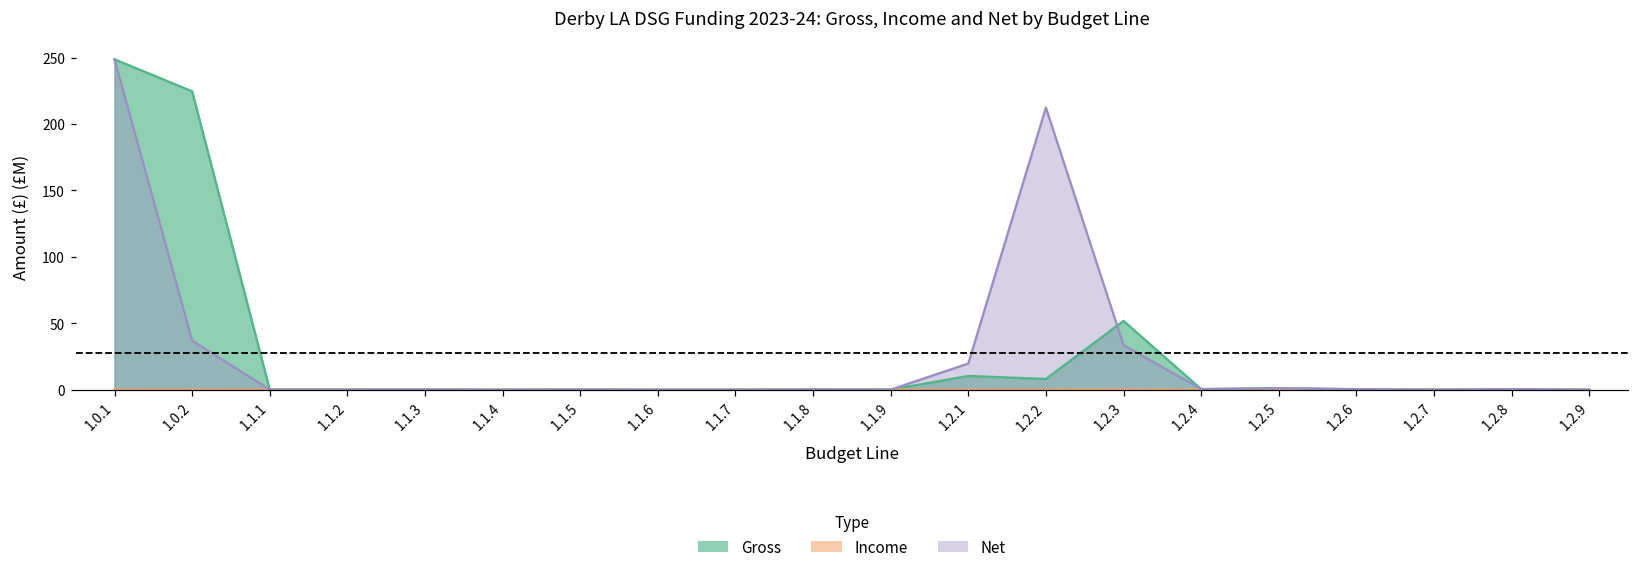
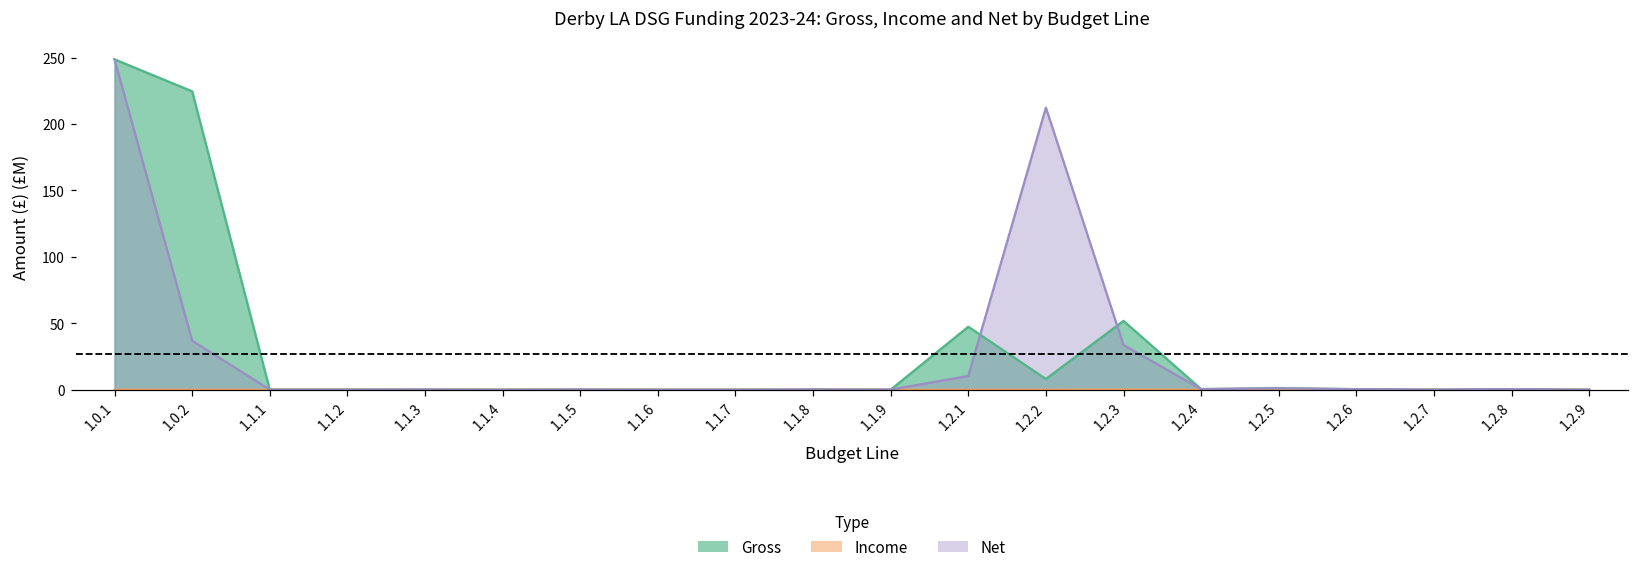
Gross, 1.2.1: 10 -> 47
Net, 1.2.1: 20 -> 10
